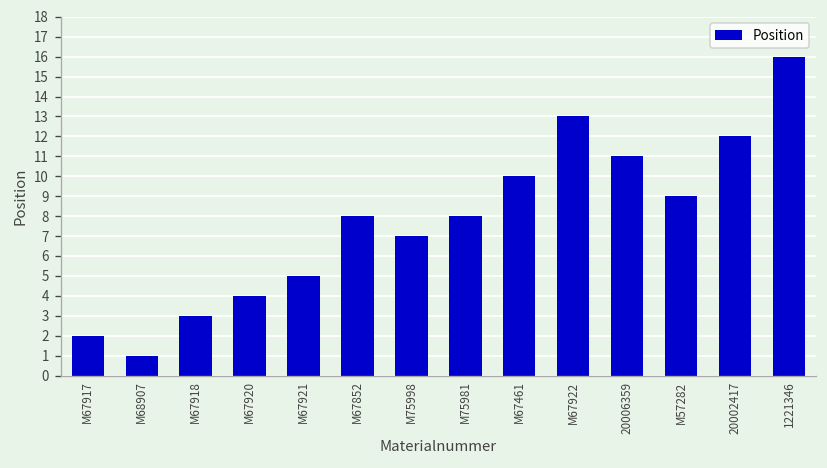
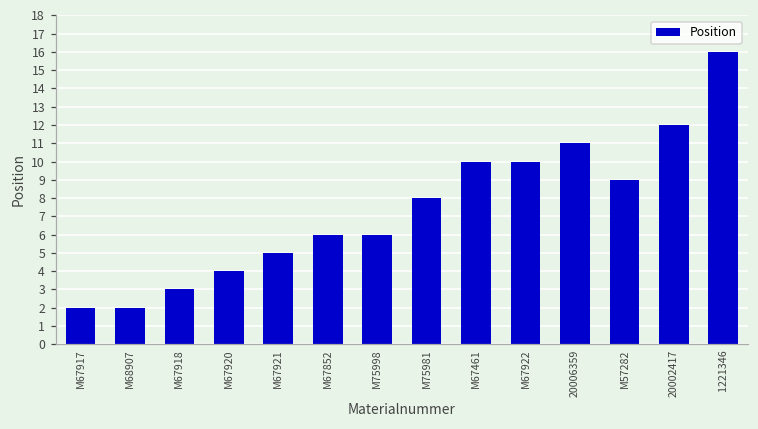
M68907: 1 -> 2
M67852: 8 -> 6
M75998: 7 -> 6
M67922: 13 -> 10
